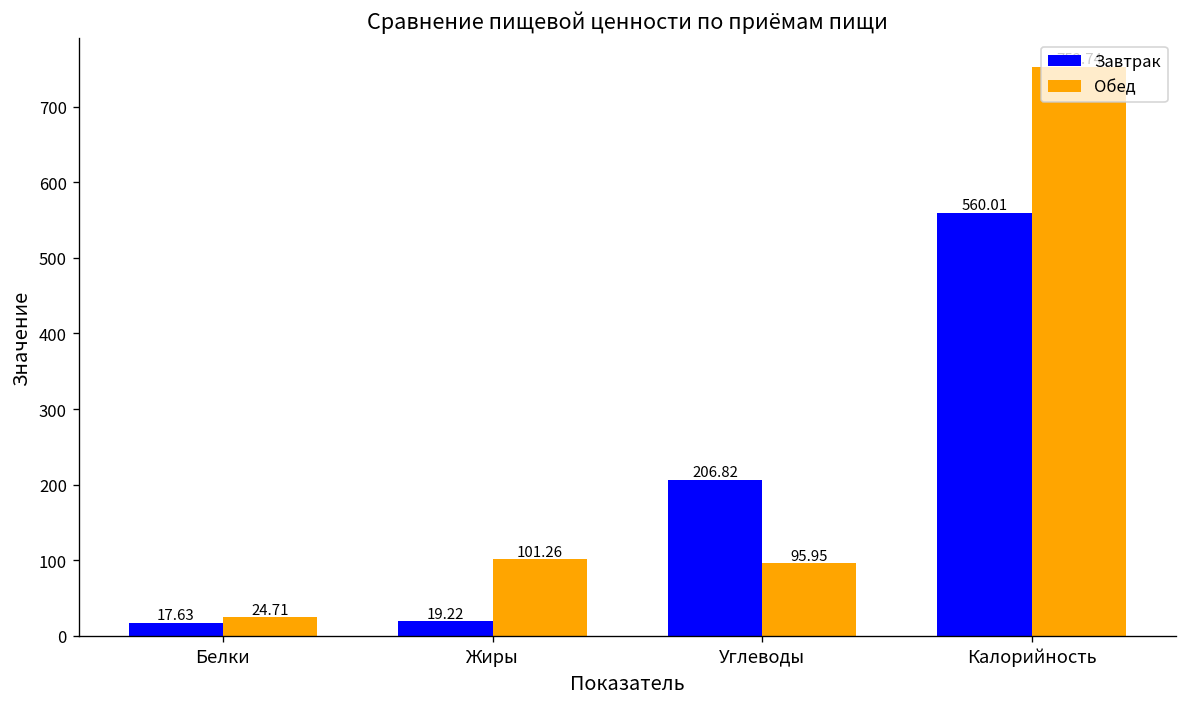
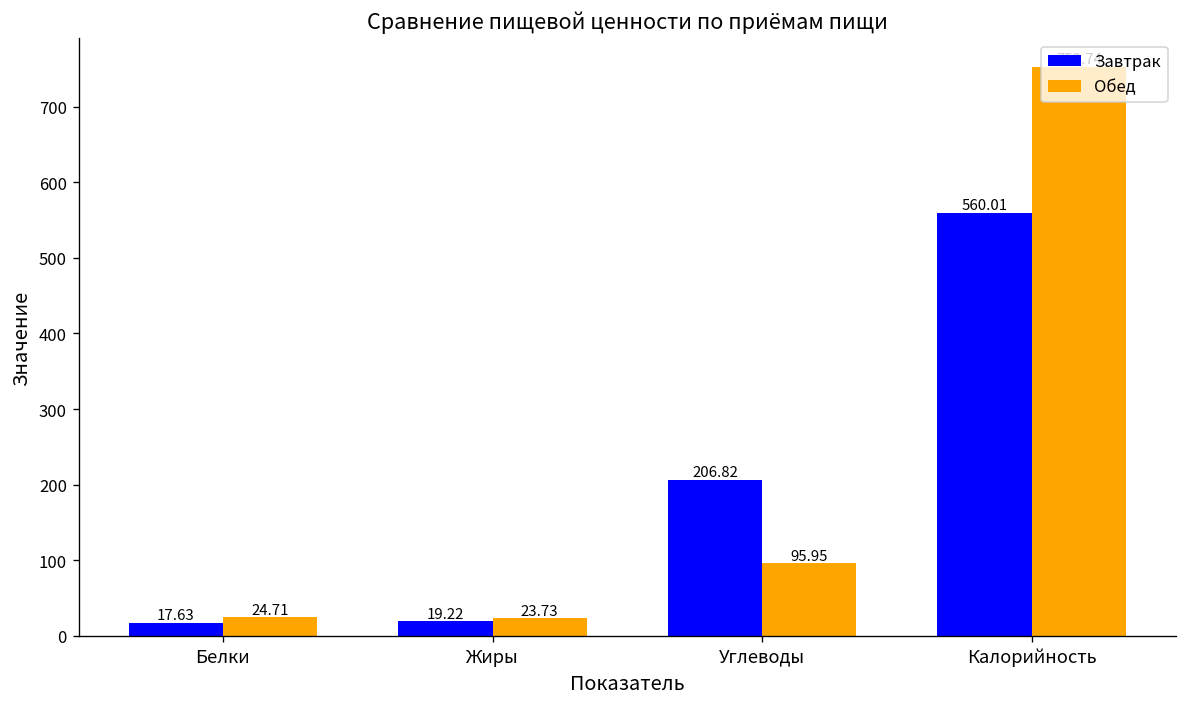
Обед, Жиры: 101.26 -> 23.73
